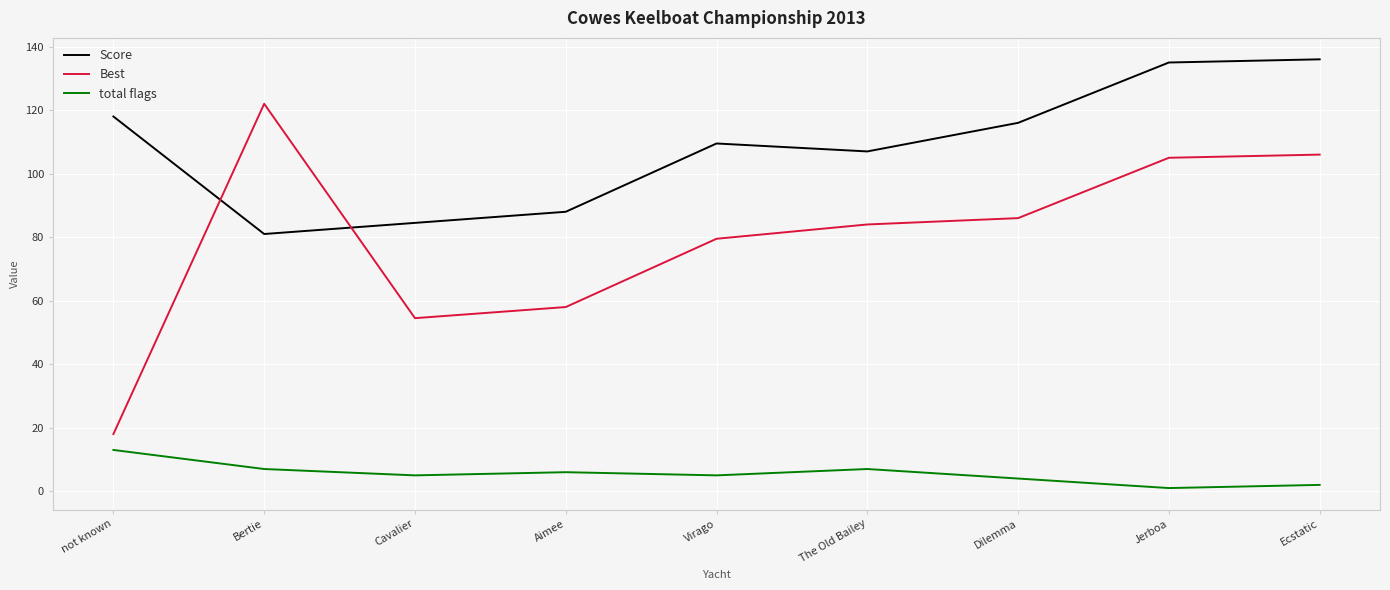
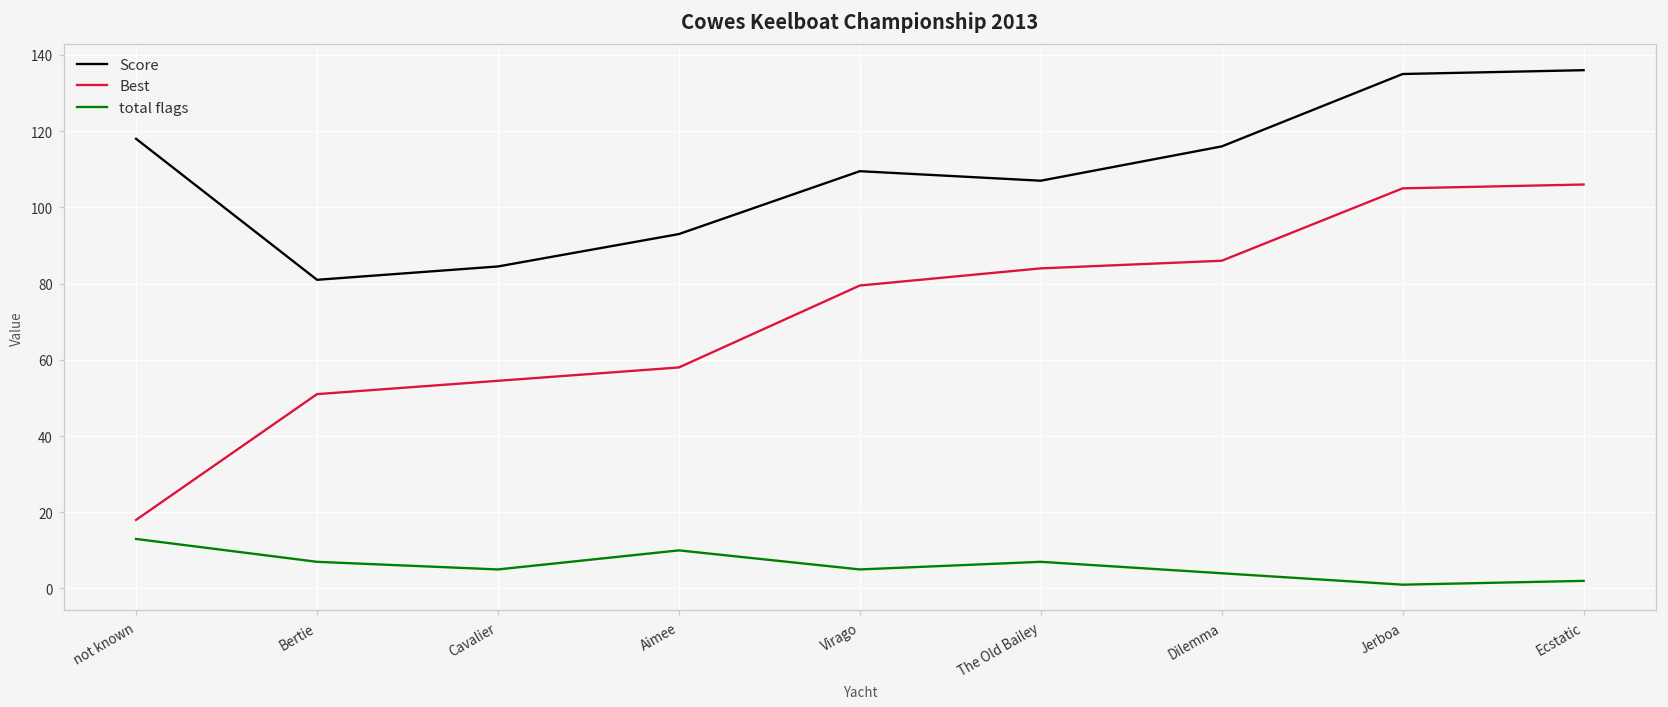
Best, Bertie: 122 -> 51
Score, Aimee: 88 -> 93
total flags, Aimee: 6 -> 10
